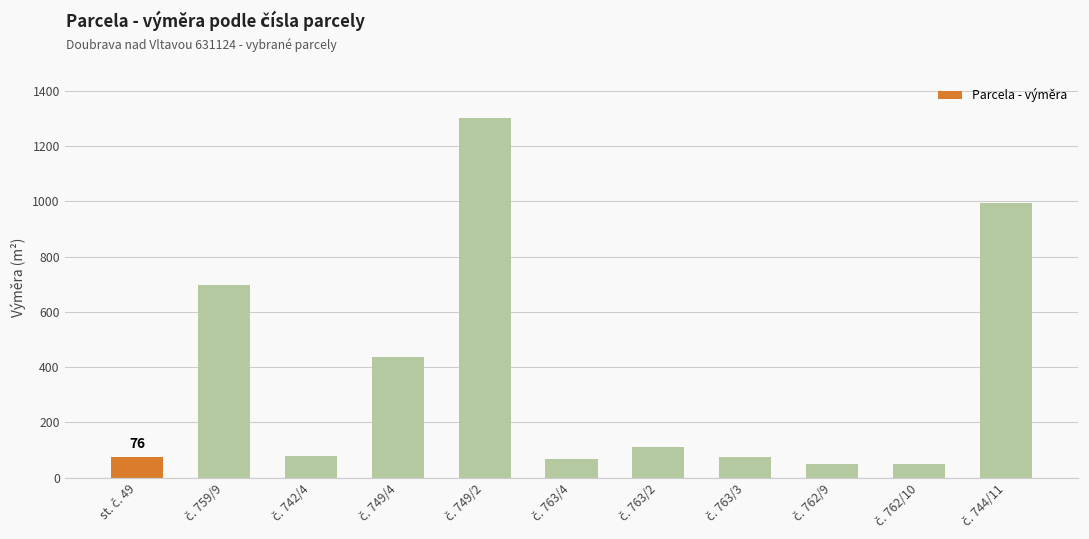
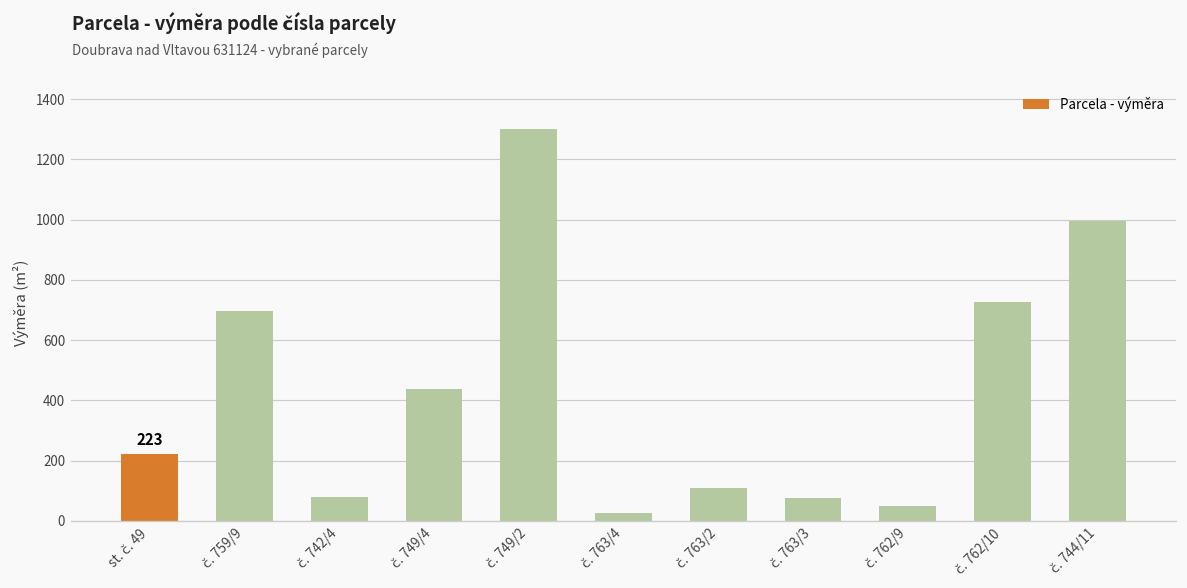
st. č. 49: 76 -> 223
č. 763/4: 70 -> 30
č. 762/10: 50 -> 730
